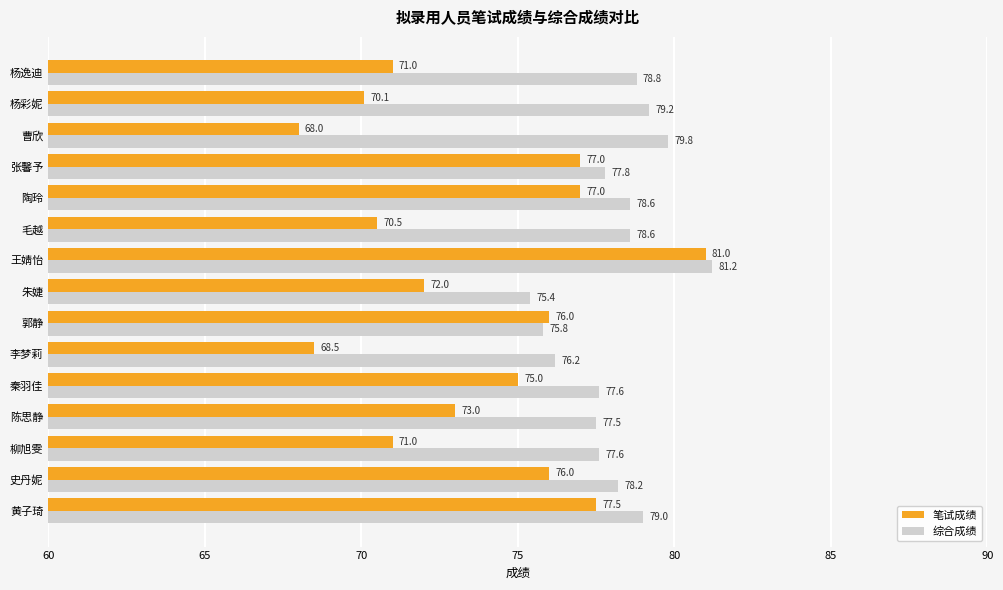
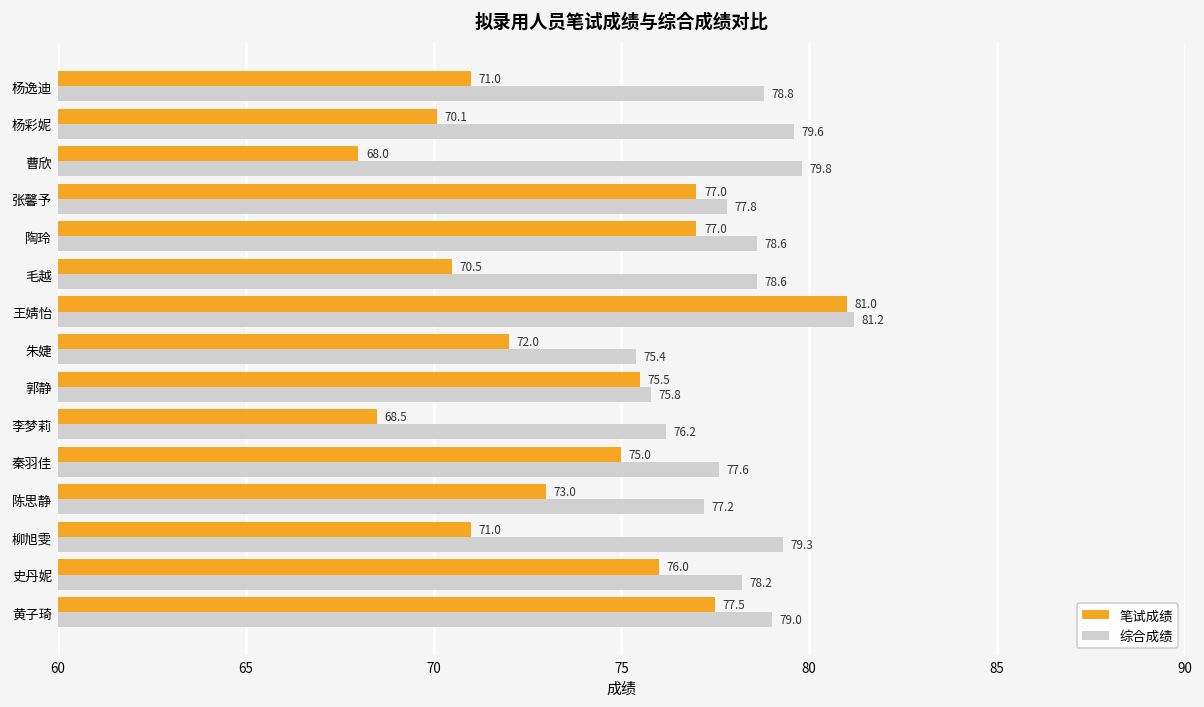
综合成绩, 杨彩妮: 79.2 -> 79.6
笔试成绩, 郭静: 76.0 -> 75.5
综合成绩, 陈思静: 77.5 -> 77.2
综合成绩, 柳旭雯: 77.6 -> 79.3
